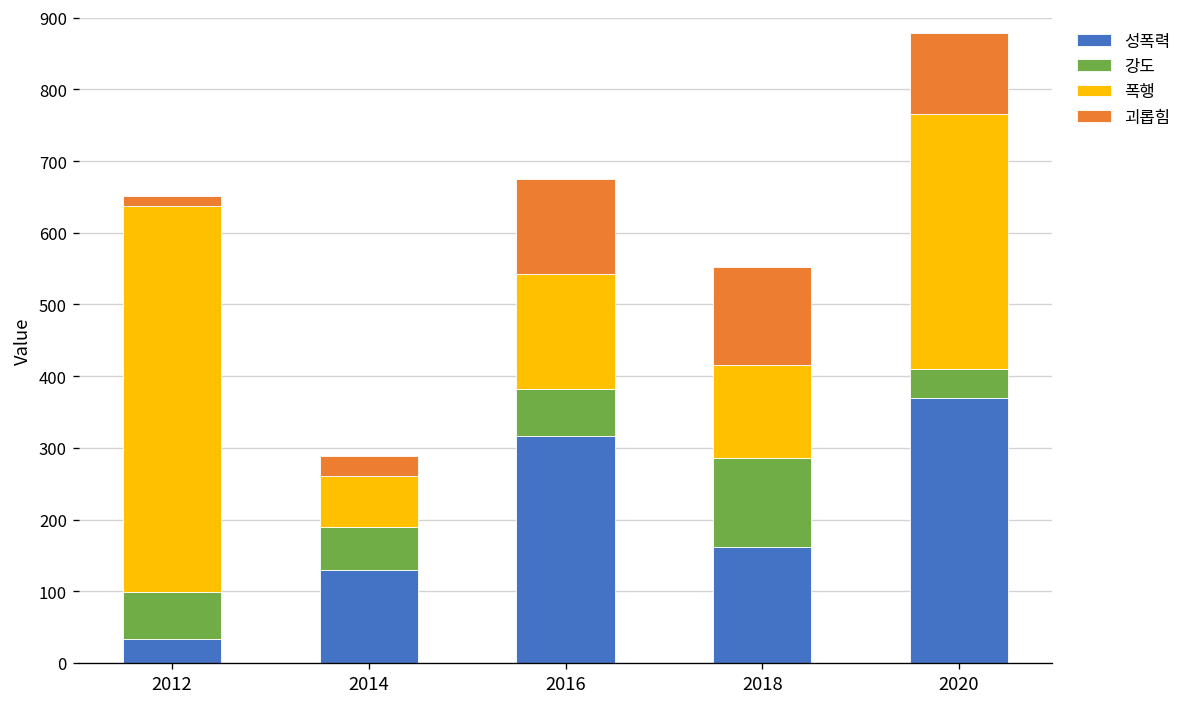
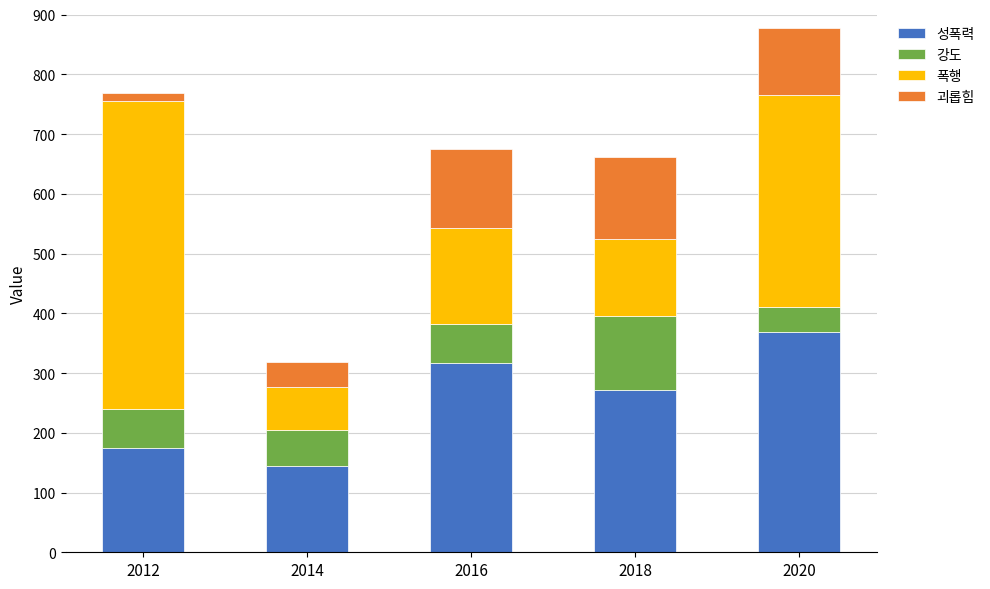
성폭력, 2012: 30 -> 170
폭행, 2012: 540 -> 520
성폭력, 2014: 130 -> 140
괴롭힘, 2014: 30 -> 40
성폭력, 2018: 160 -> 270
